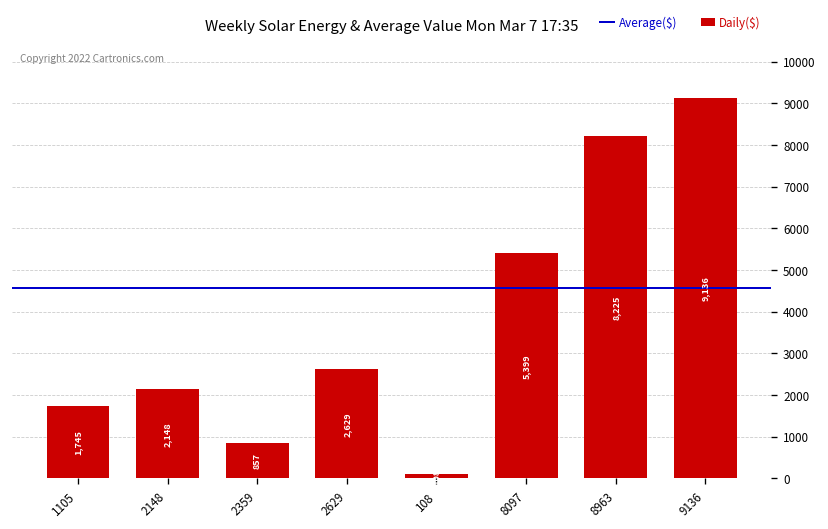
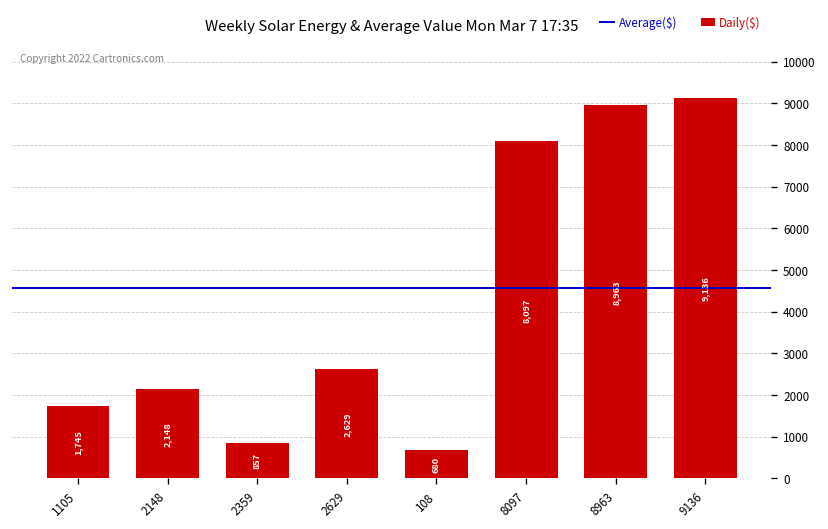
108: 100 -> 700
8097: 5,399 -> 8,097
8963: 8,225 -> 8,963
